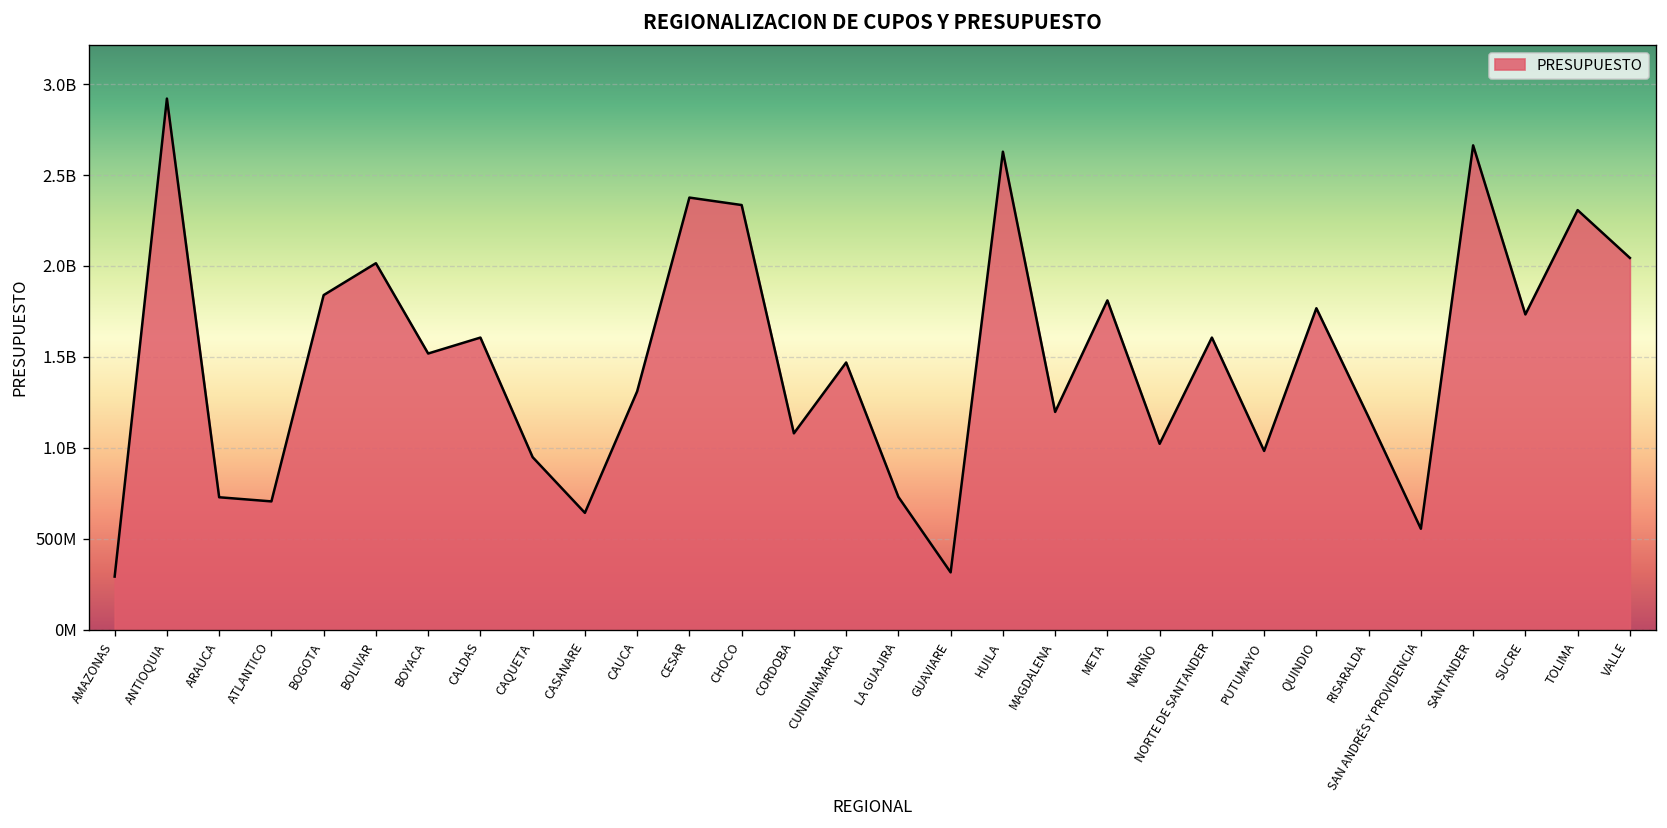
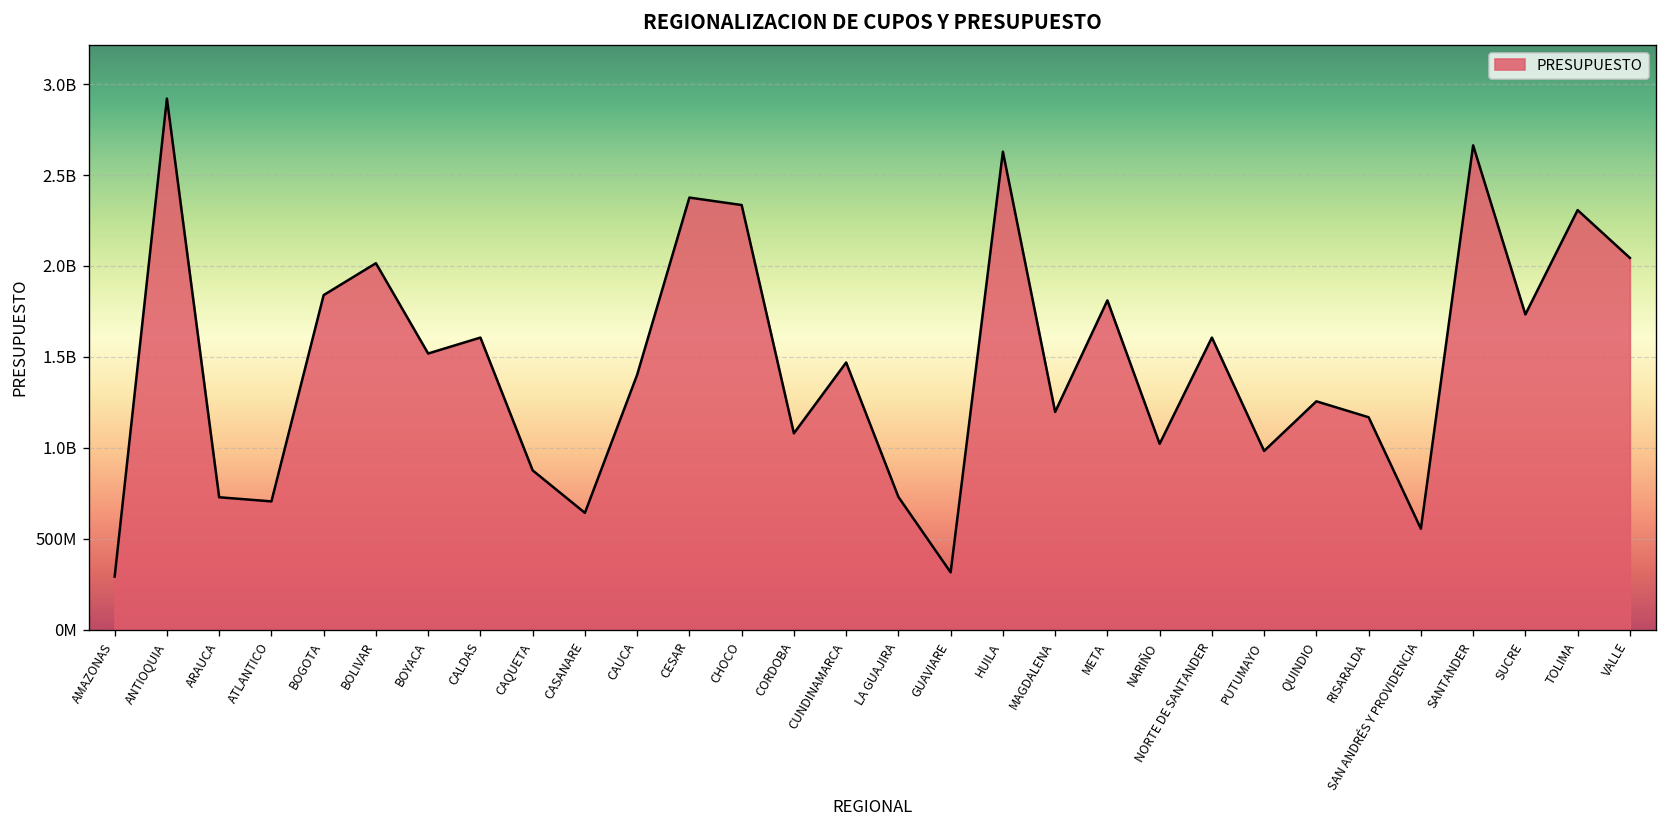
CAQUETA: 950000000 -> 880000000
CAUCA: 1310000000 -> 1400000000
QUINDIO: 1770000000 -> 1260000000
